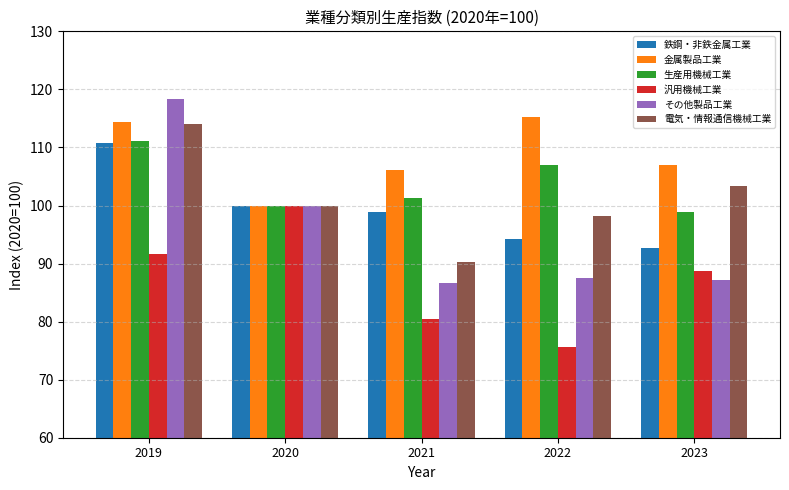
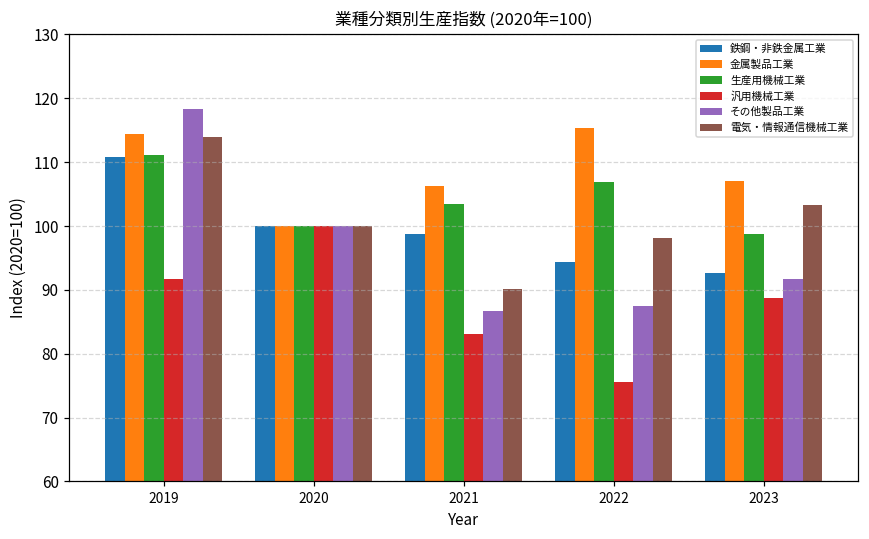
生産用機械工業, 2021: 101 -> 104
汎用機械工業, 2021: 80 -> 83
その他製品工業, 2023: 87 -> 92
